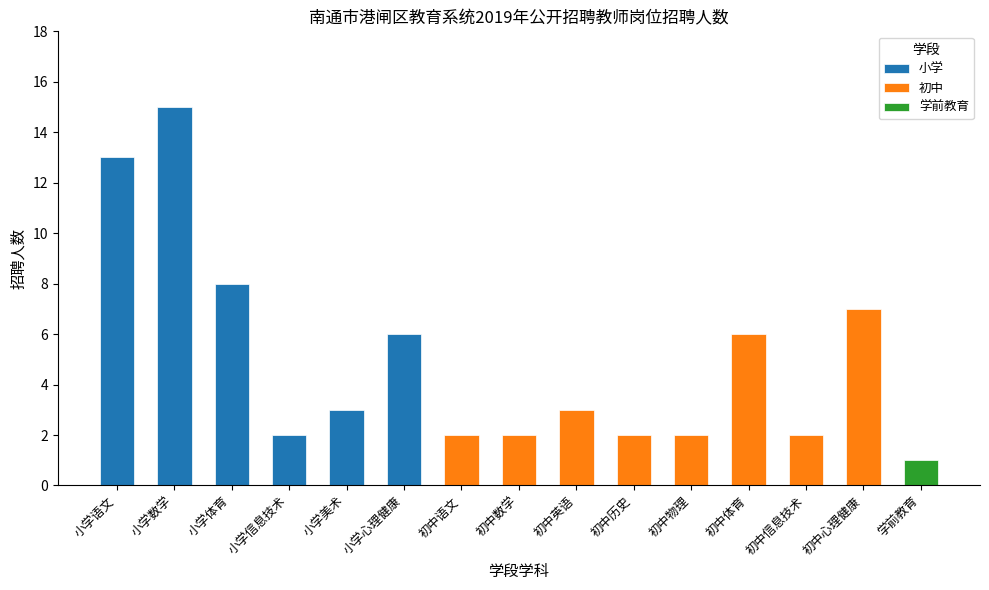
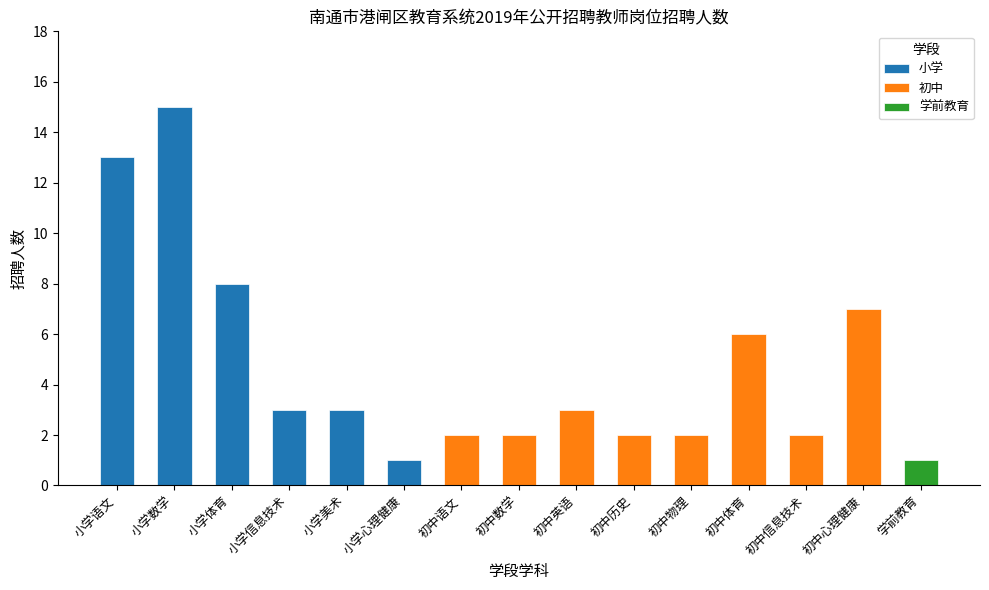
小学信息技术: 2 -> 3
小学心理健康: 6 -> 1
